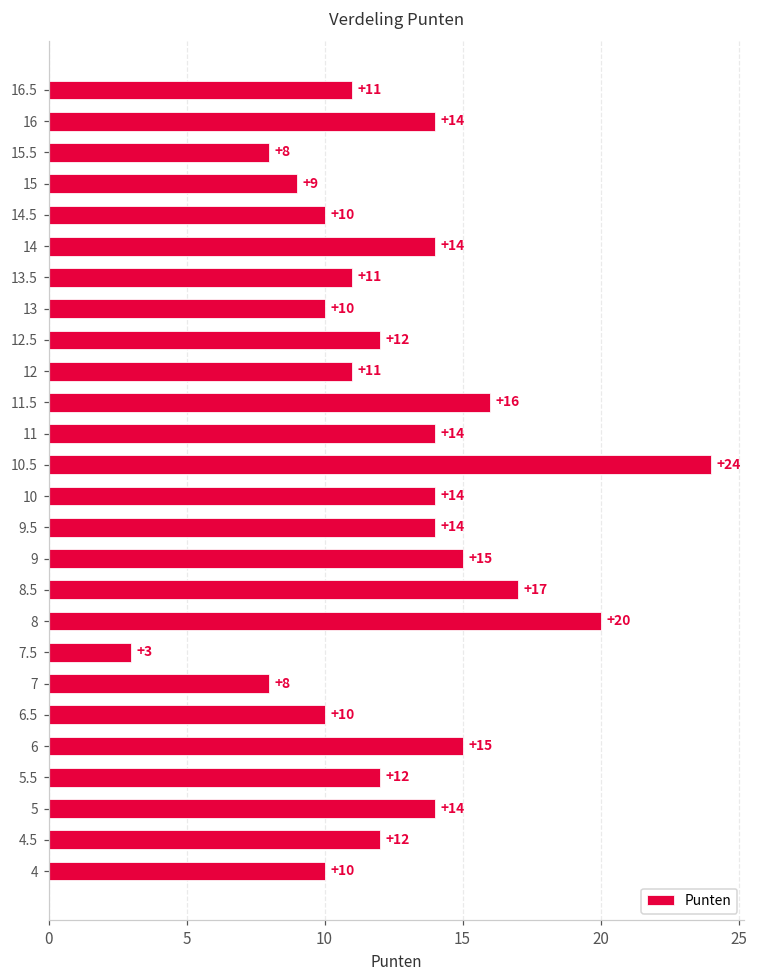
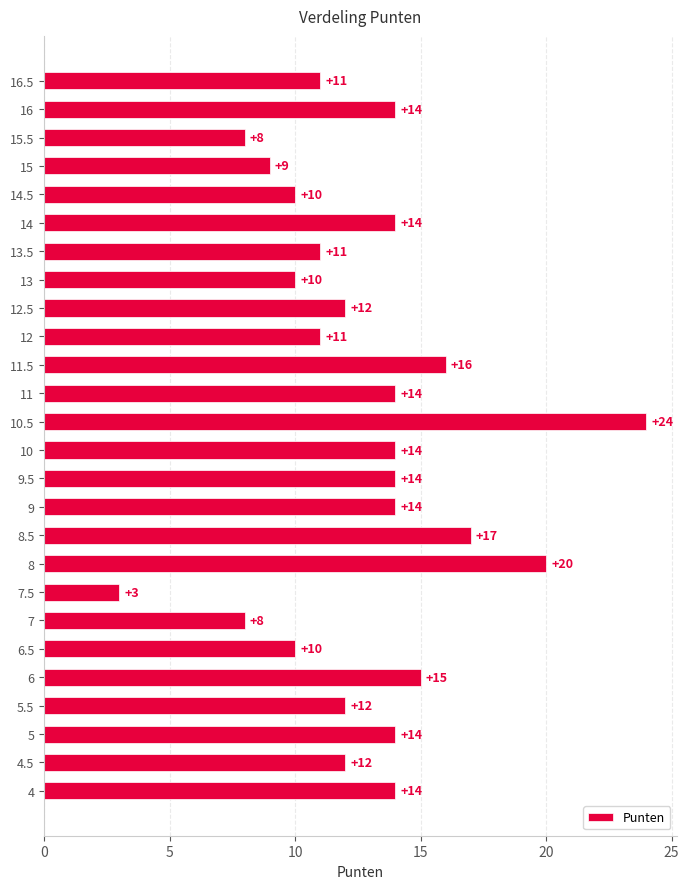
9: +15 -> +14
4: +10 -> +14
